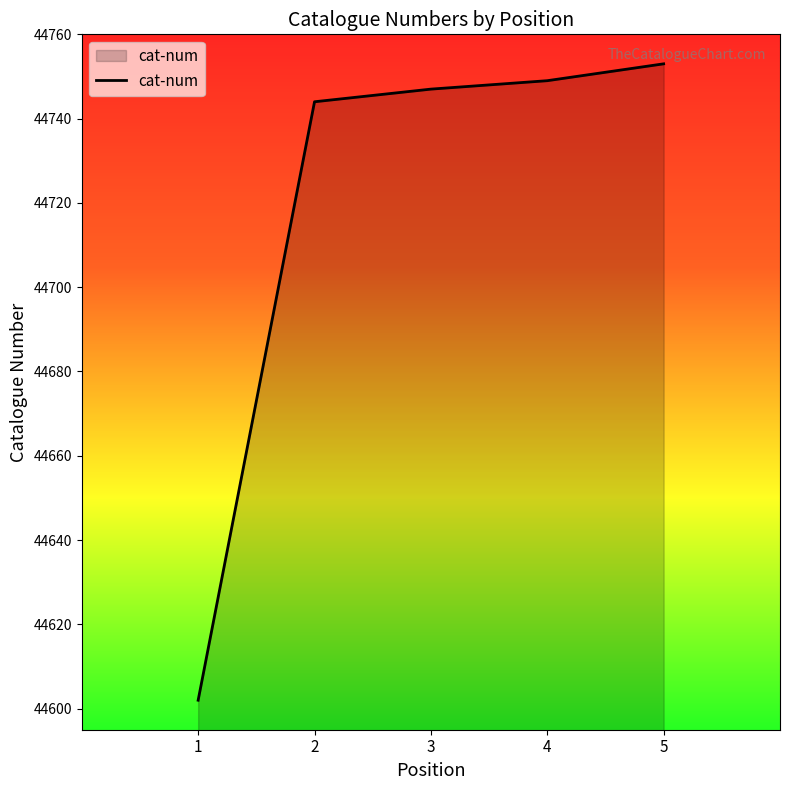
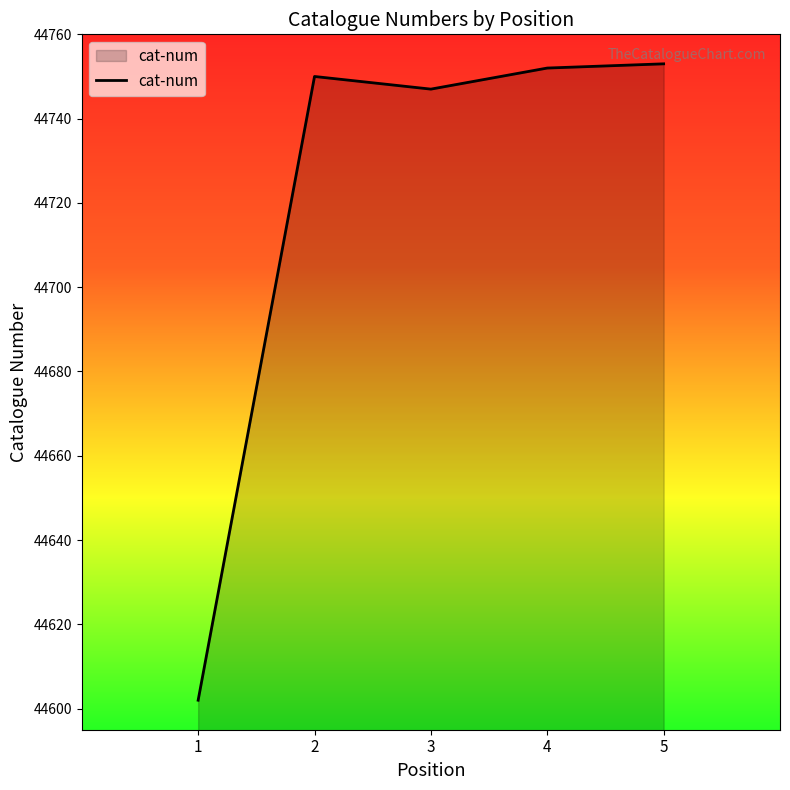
2: 44744 -> 44750
4: 44749 -> 44752
